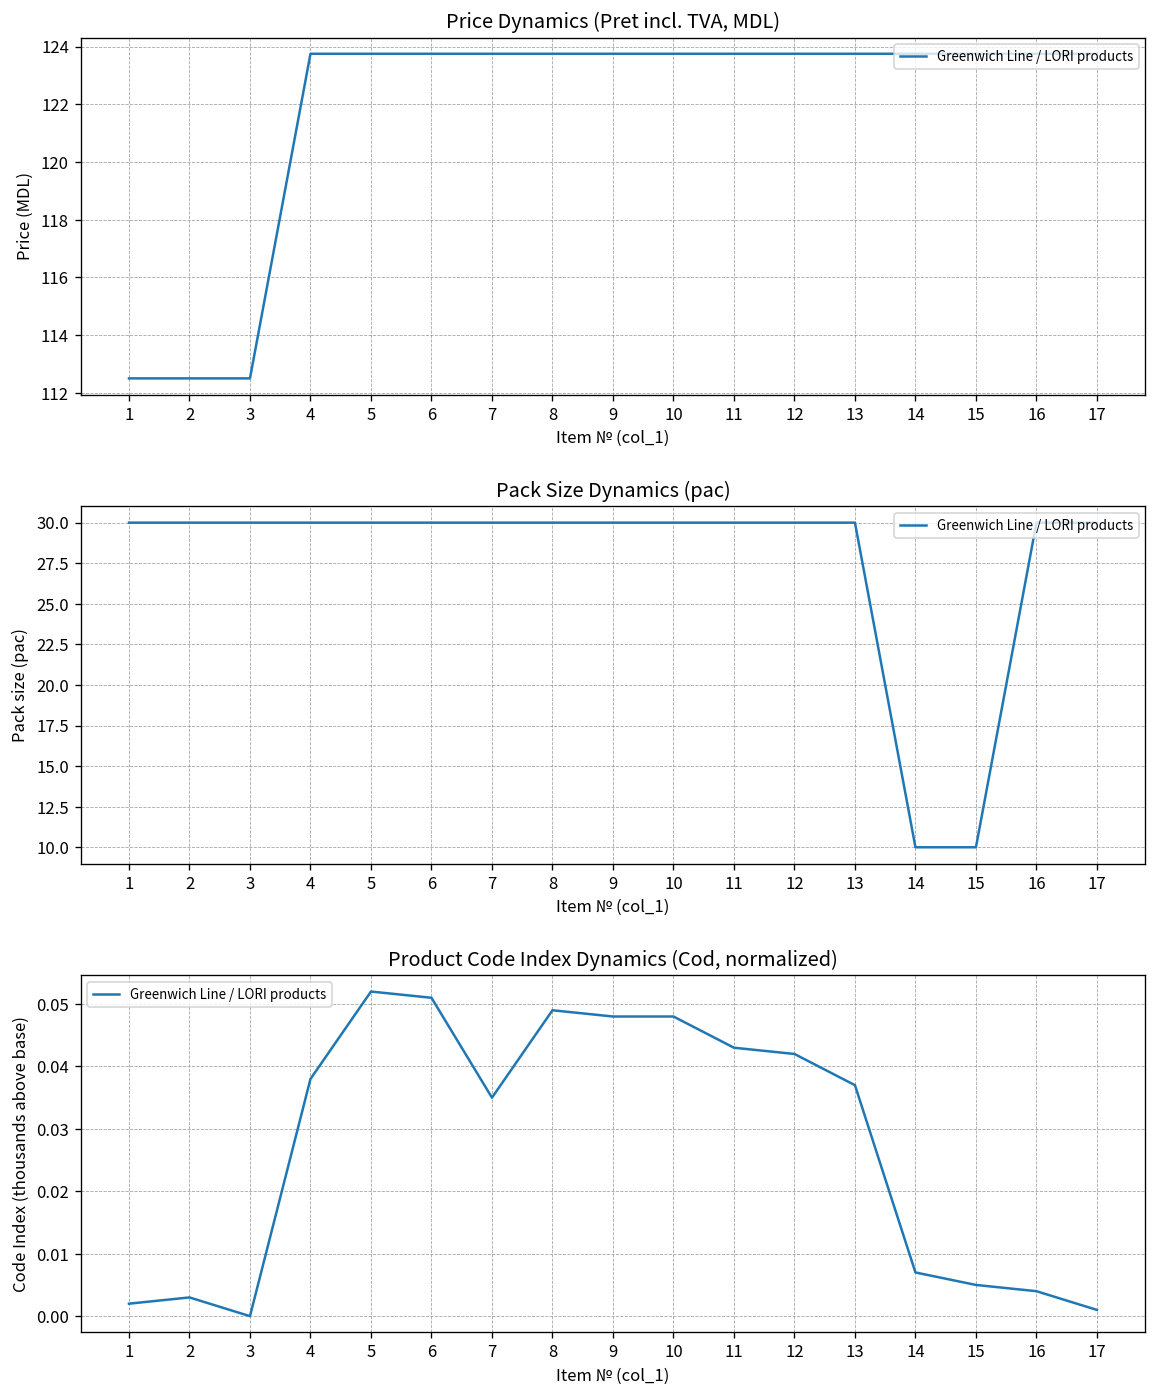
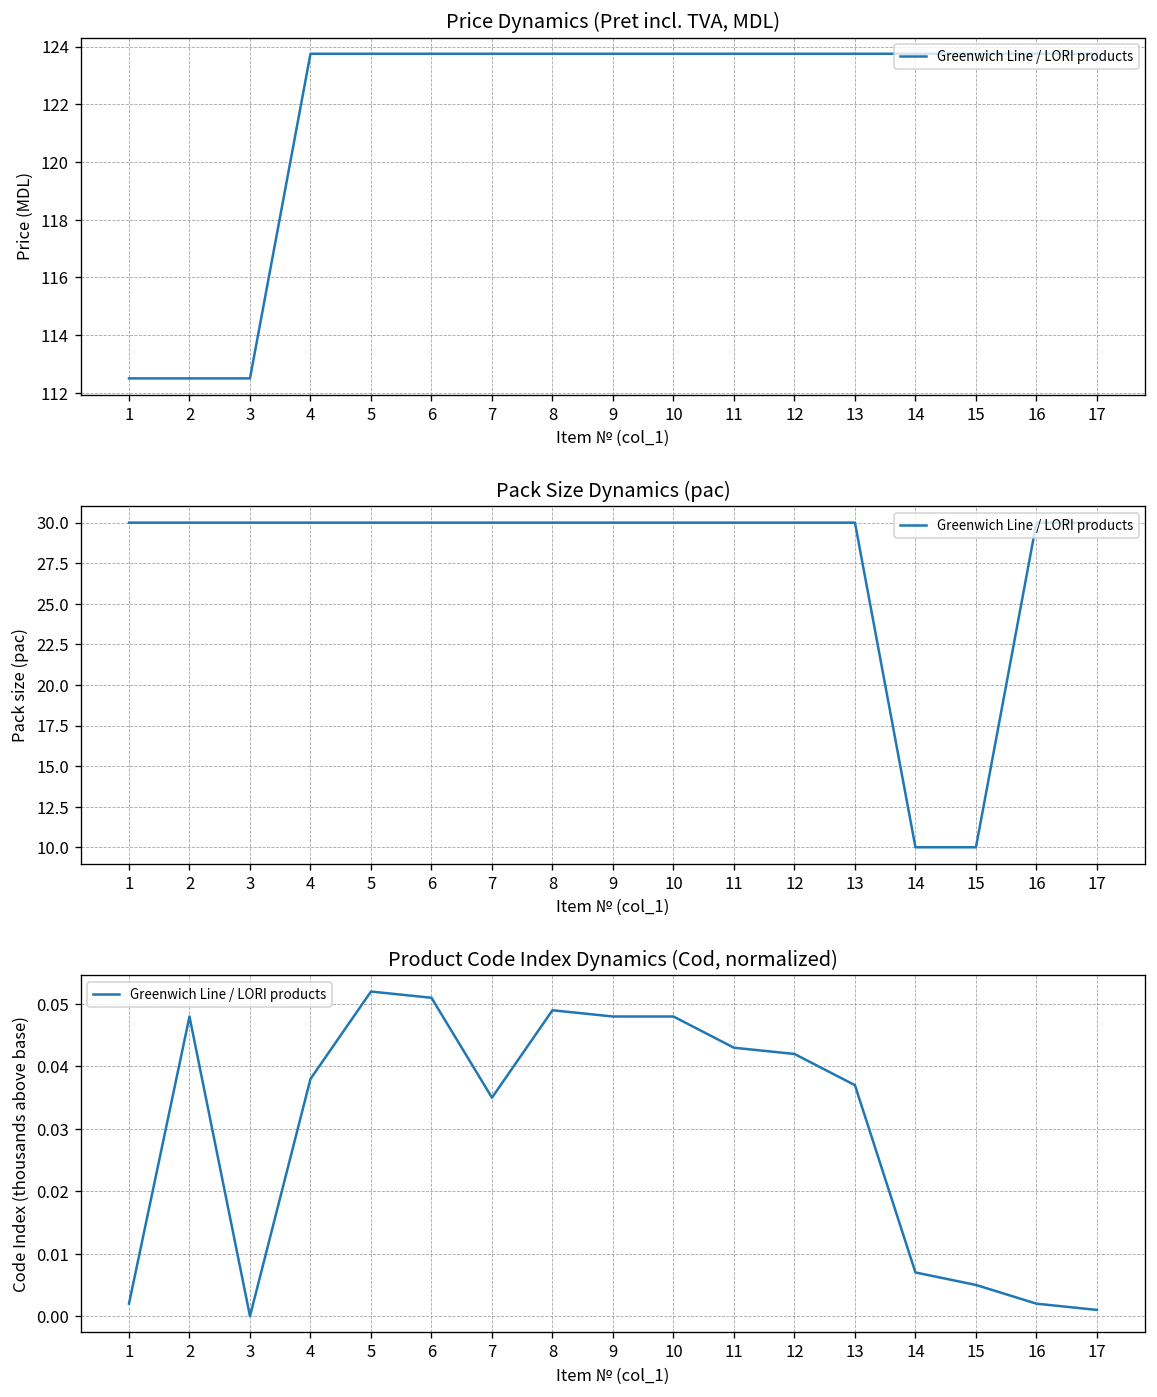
Product Code Index Dynamics (Cod, normalized), 2: 0.003 -> 0.048
Product Code Index Dynamics (Cod, normalized), 16: 0.004 -> 0.002
